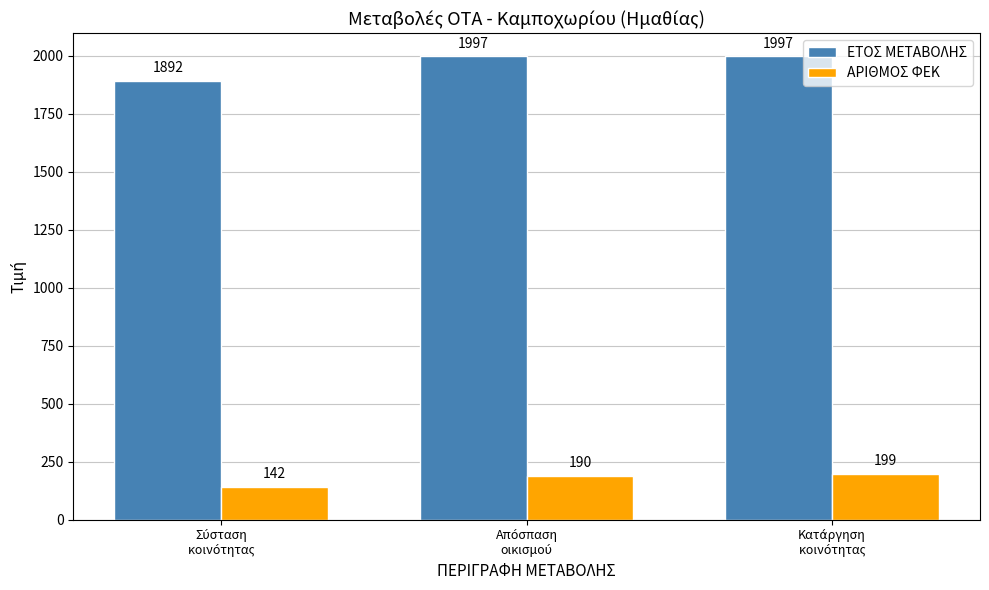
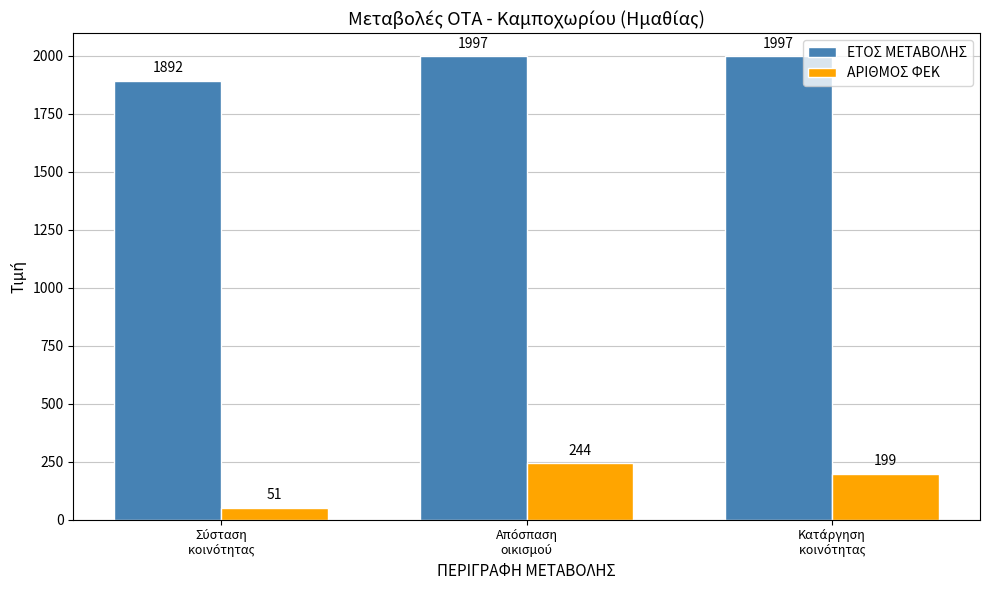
ΑΡΙΘΜΟΣ ΦΕΚ, Σύσταση κοινότητας: 142 -> 51
ΑΡΙΘΜΟΣ ΦΕΚ, Απόσπαση οικισμού: 190 -> 244
